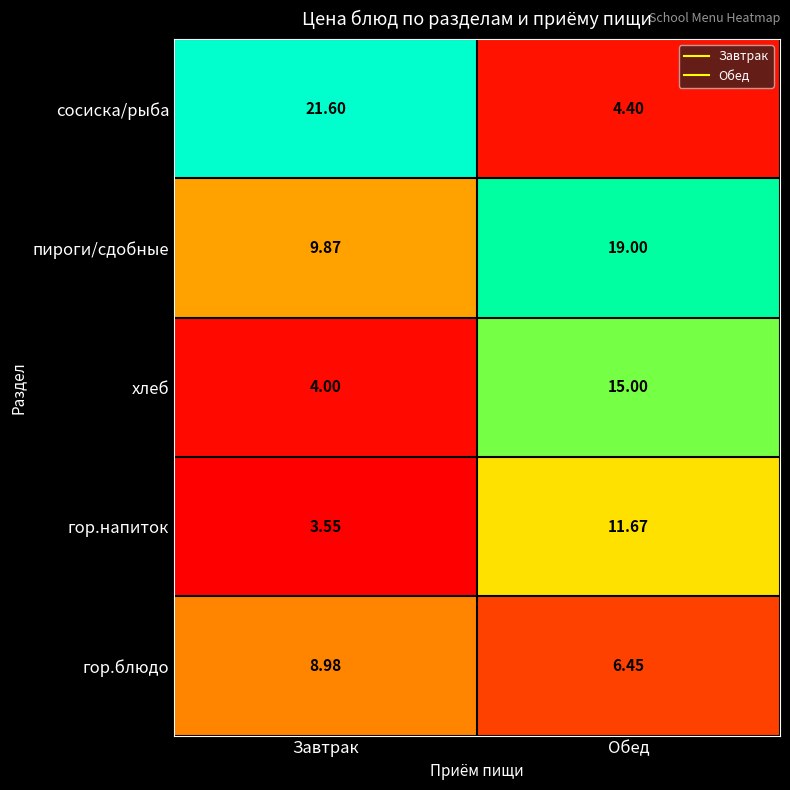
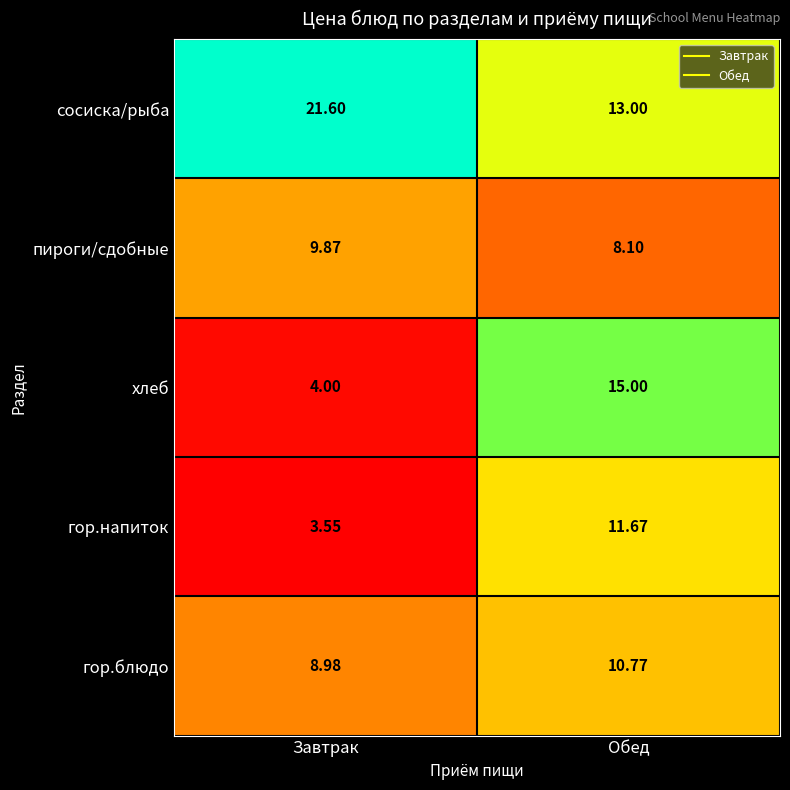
сосиска/рыба, Обед: 4.40 -> 13.00
пироги/сдобные, Обед: 19.00 -> 8.10
гор.блюдо, Обед: 6.45 -> 10.77
